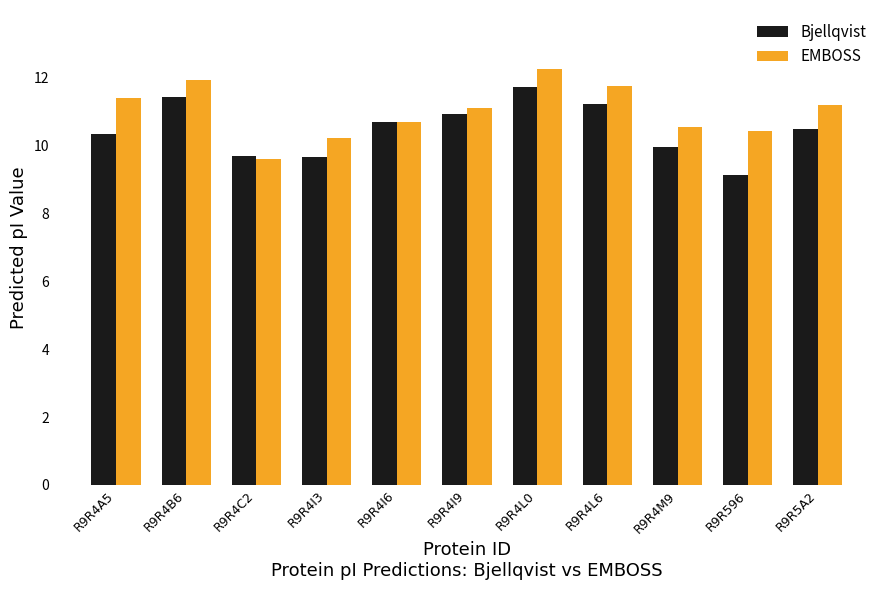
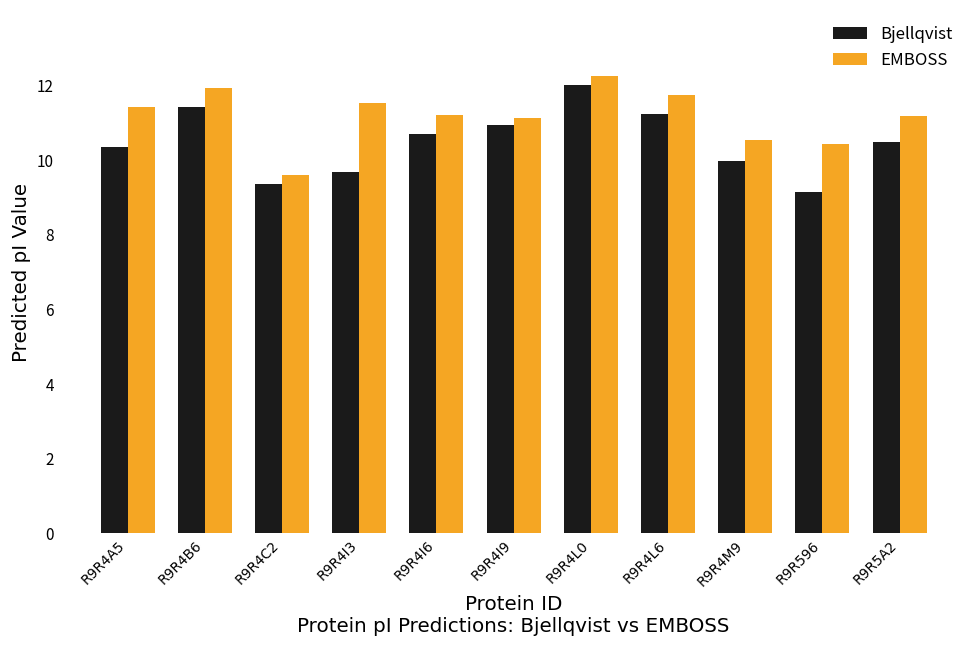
Bjellqvist, R9R4C2: 9.7 -> 9.4
EMBOSS, R9R4I3: 10.2 -> 11.5
EMBOSS, R9R4I6: 10.7 -> 11.2
Bjellqvist, R9R4L0: 11.7 -> 12.0
